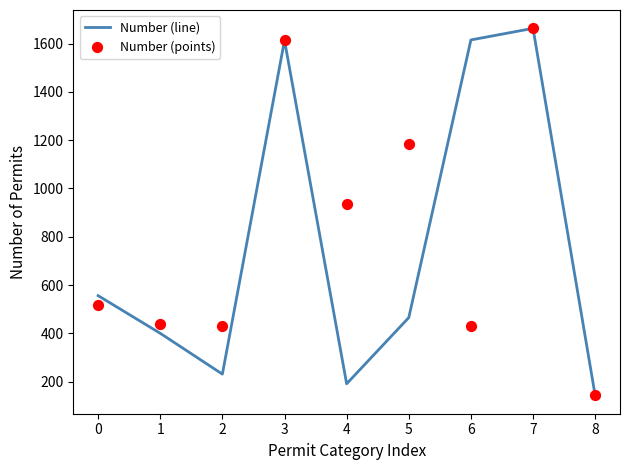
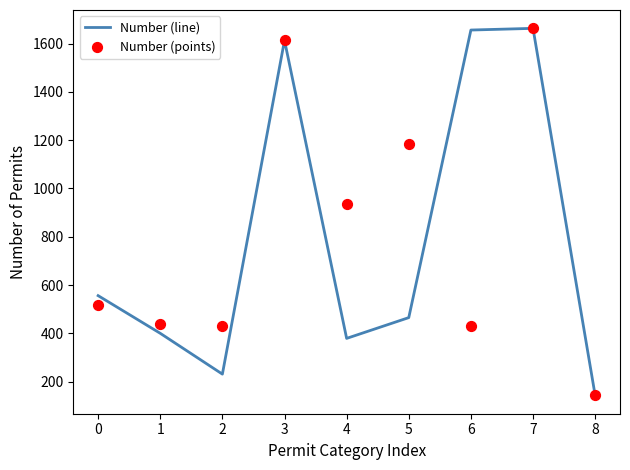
Number (line), 4: 190 -> 380
Number (line), 6: 1620 -> 1660
